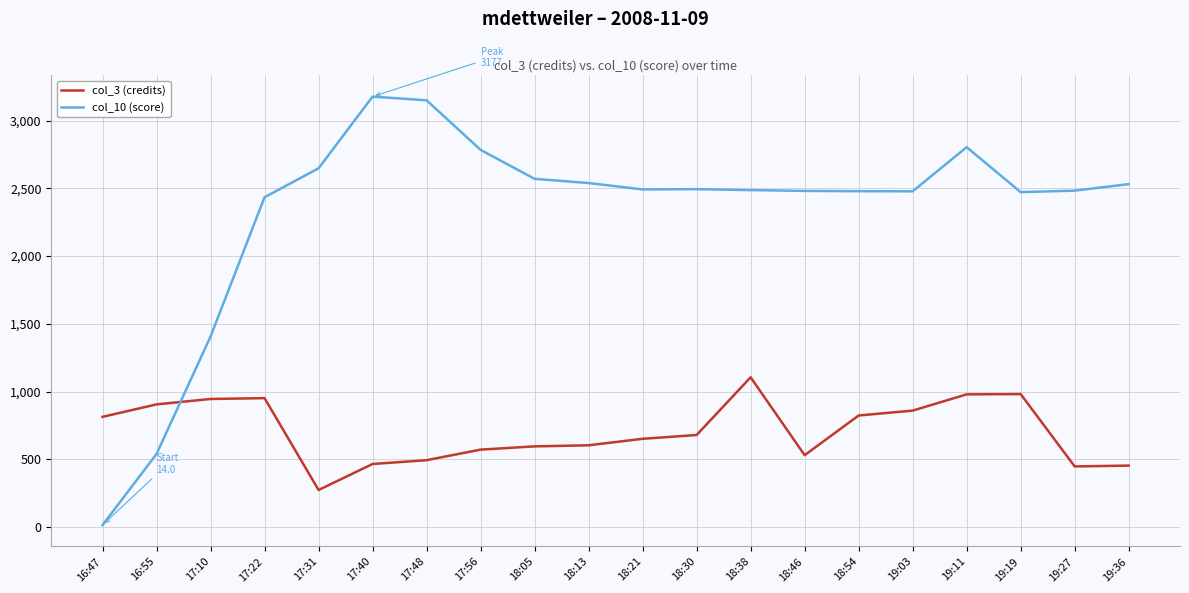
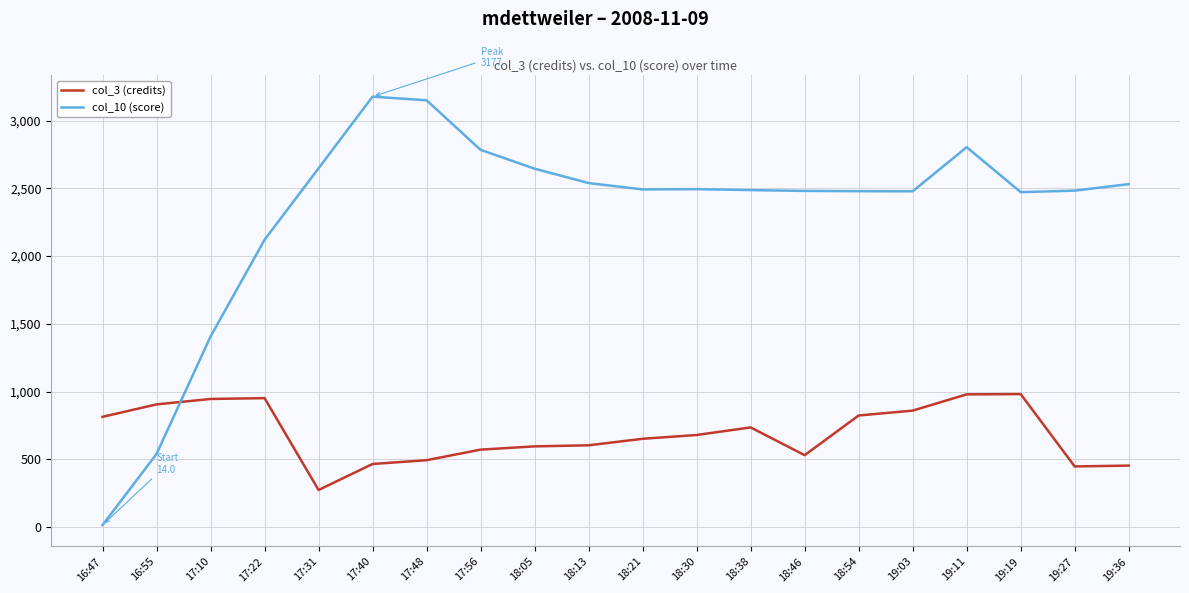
col_10 (score), 17:22: 2,430 -> 2,120
col_10 (score), 18:05: 2,570 -> 2,650
col_3 (credits), 18:38: 1,110 -> 740
